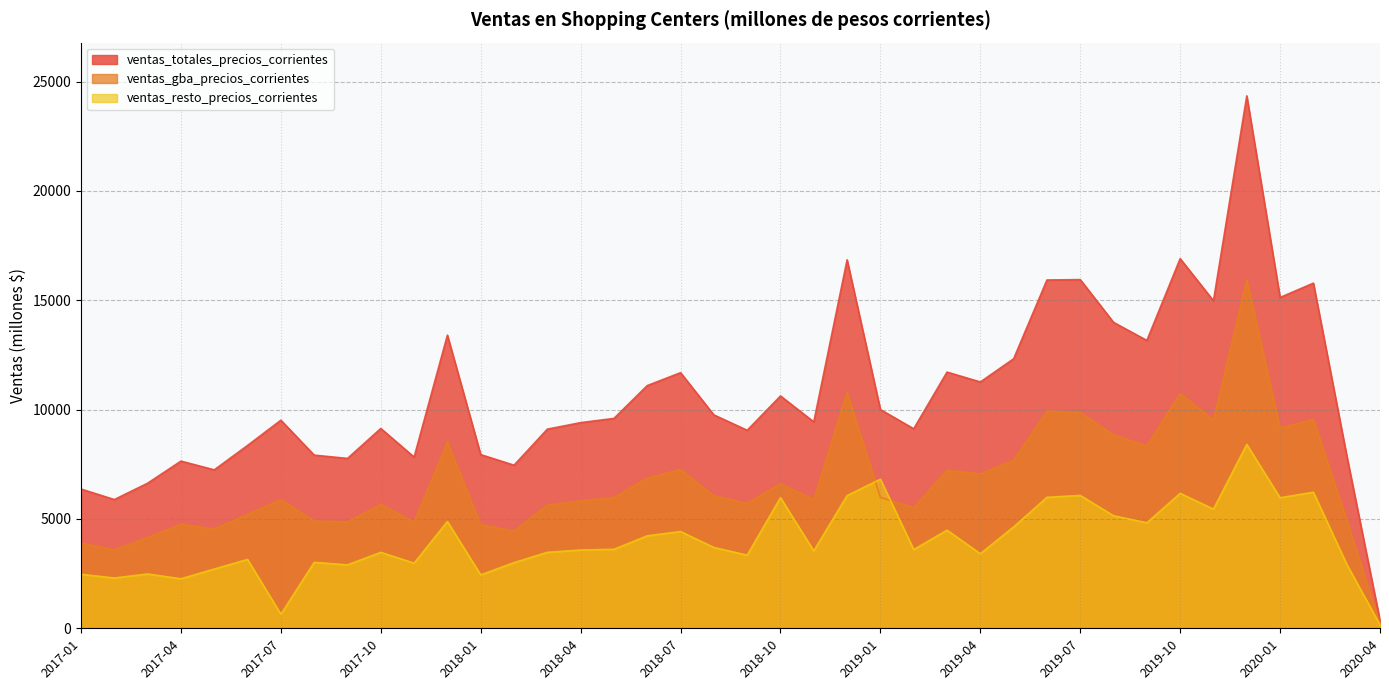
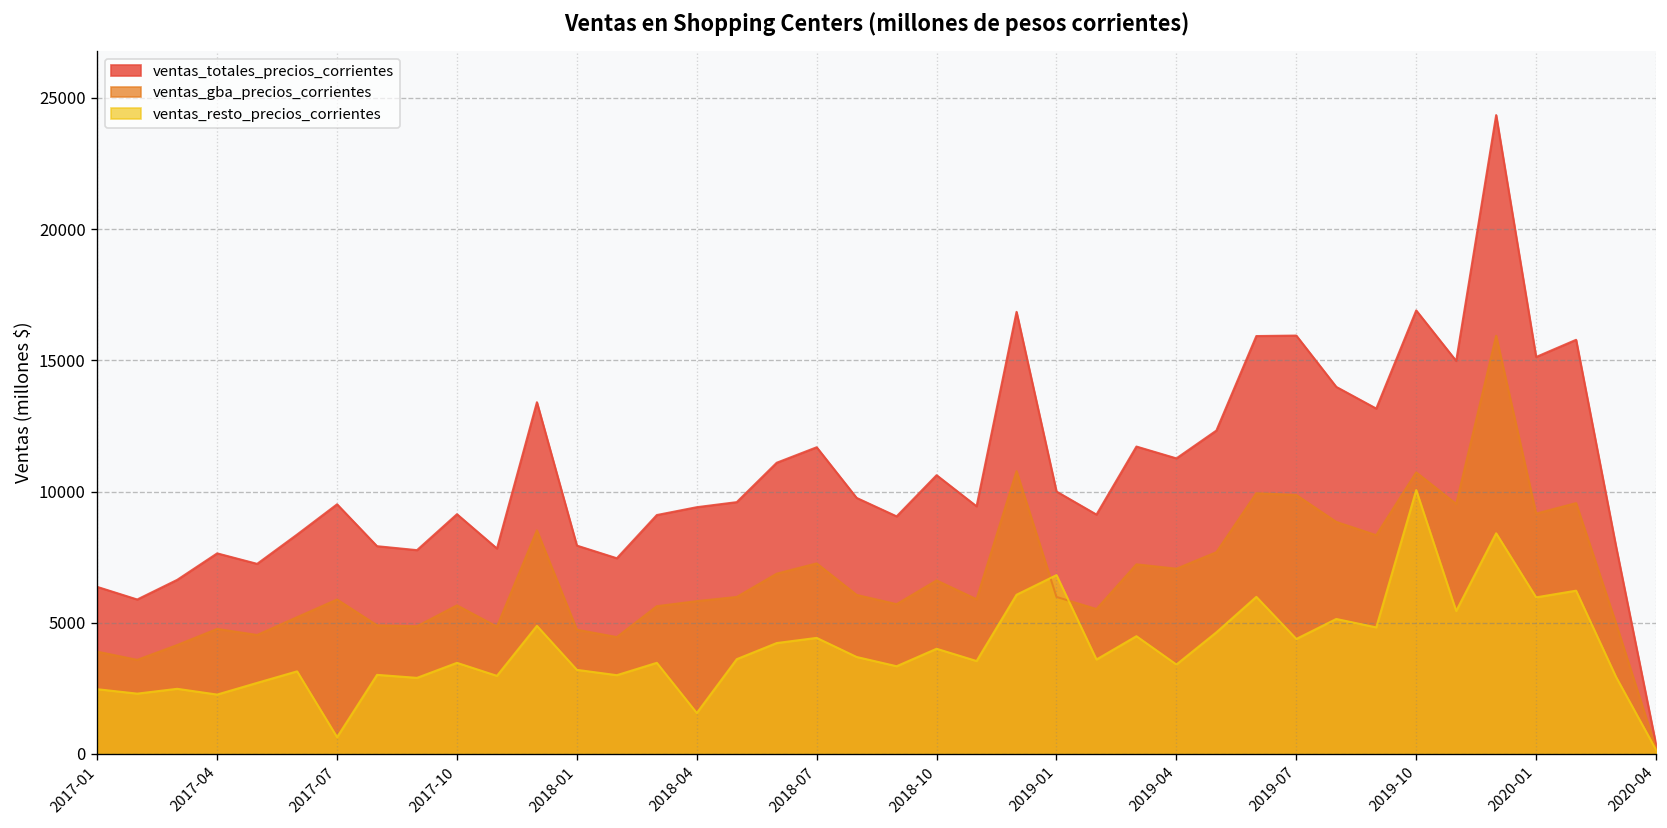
ventas_resto_precios_corrientes, 2018-01: 2400 -> 3200
ventas_resto_precios_corrientes, 2018-04: 3600 -> 1600
ventas_resto_precios_corrientes, 2018-10: 6000 -> 4000
ventas_resto_precios_corrientes, 2019-07: 6100 -> 4400
ventas_resto_precios_corrientes, 2019-10: 6200 -> 10100
